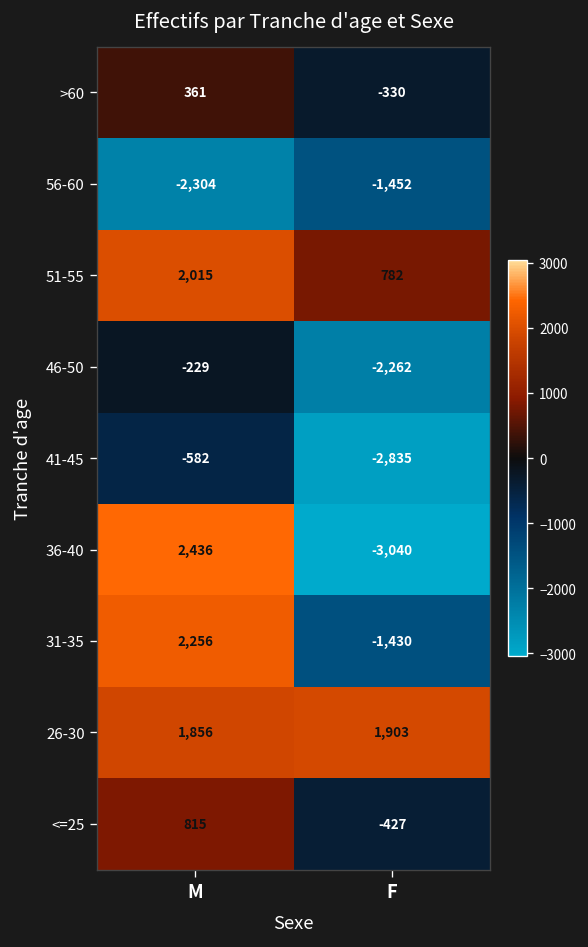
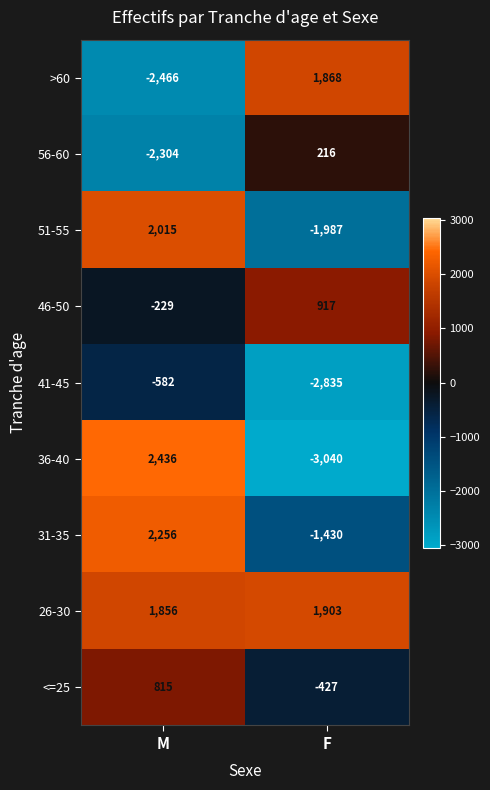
>60, M: 361 -> -2,466
>60, F: -330 -> 1,868
56-60, F: -1,452 -> 216
51-55, F: 782 -> -1,987
46-50, F: -2,262 -> 917
